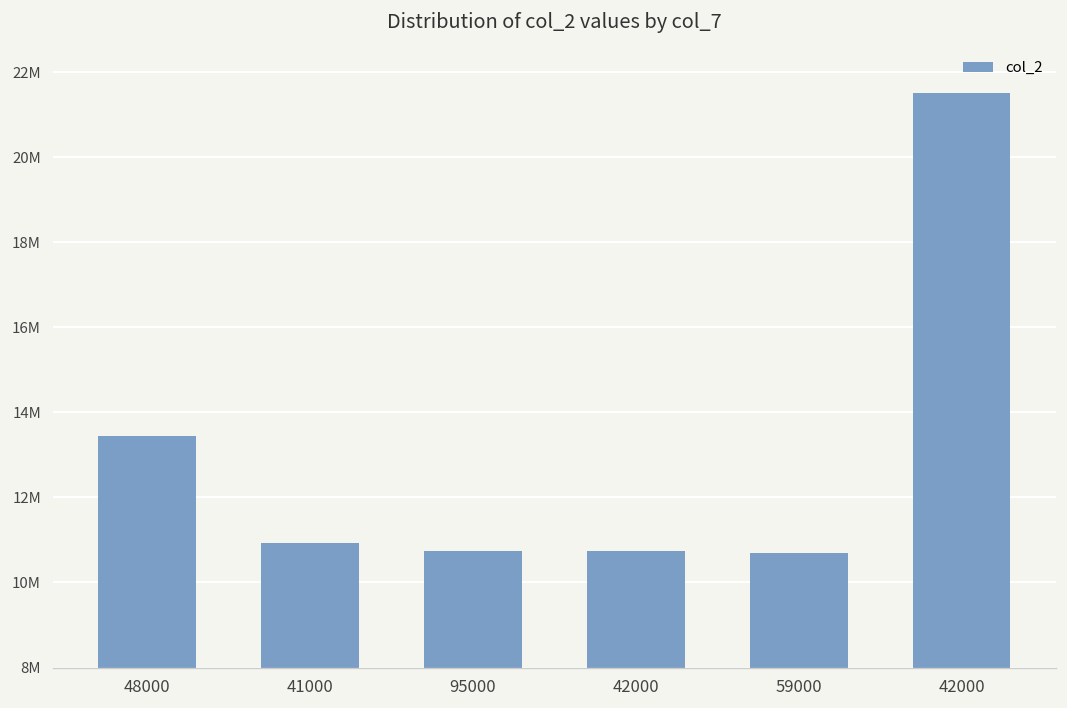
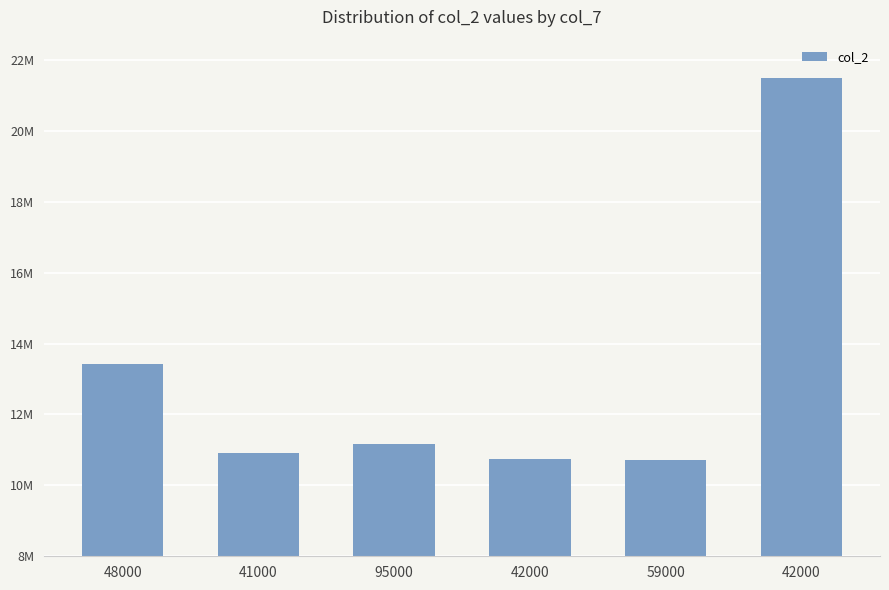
95000: 10700000 -> 11200000
